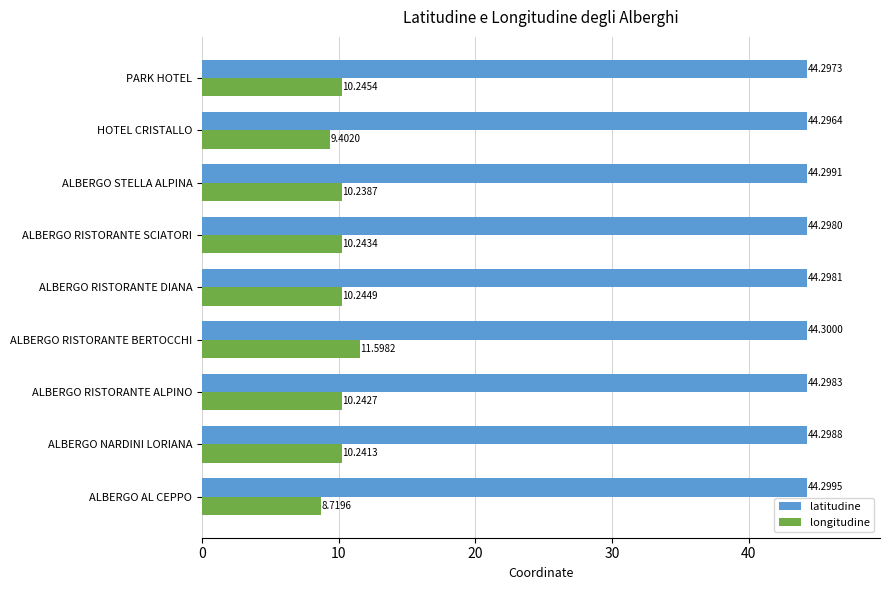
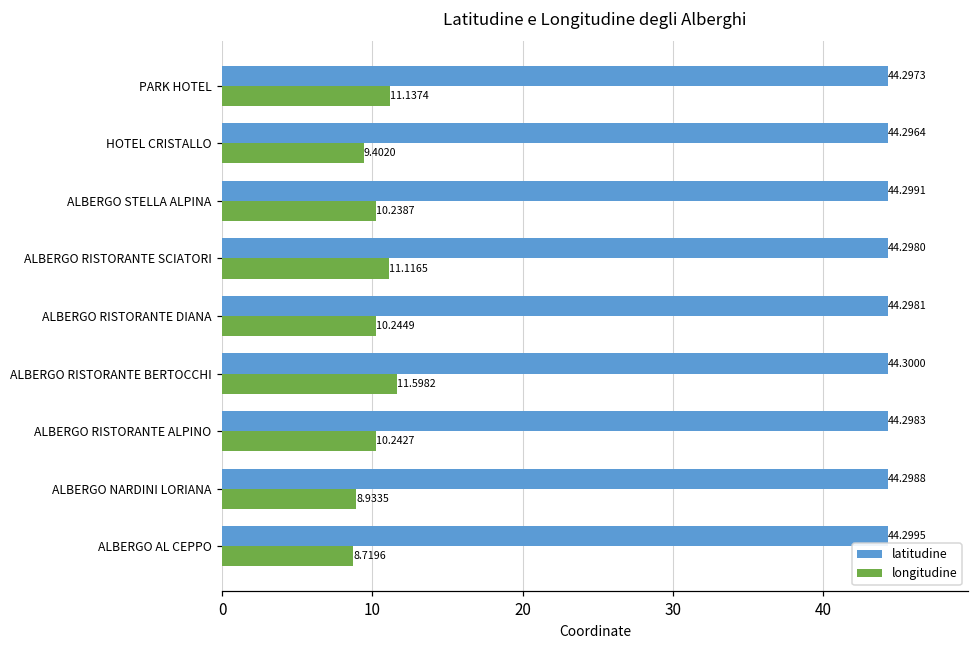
longitudine, PARK HOTEL: 10.2454 -> 11.1374
longitudine, ALBERGO RISTORANTE SCIATORI: 10.2434 -> 11.1165
longitudine, ALBERGO NARDINI LORIANA: 10.2413 -> 8.9335
